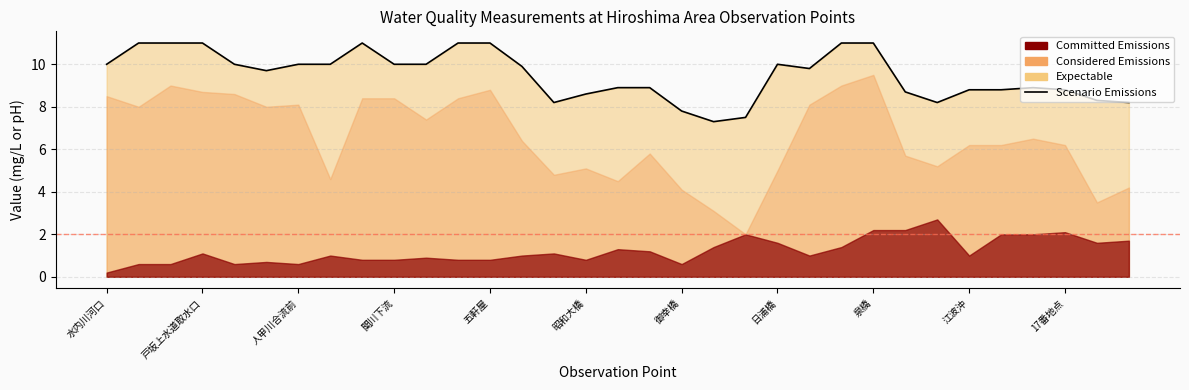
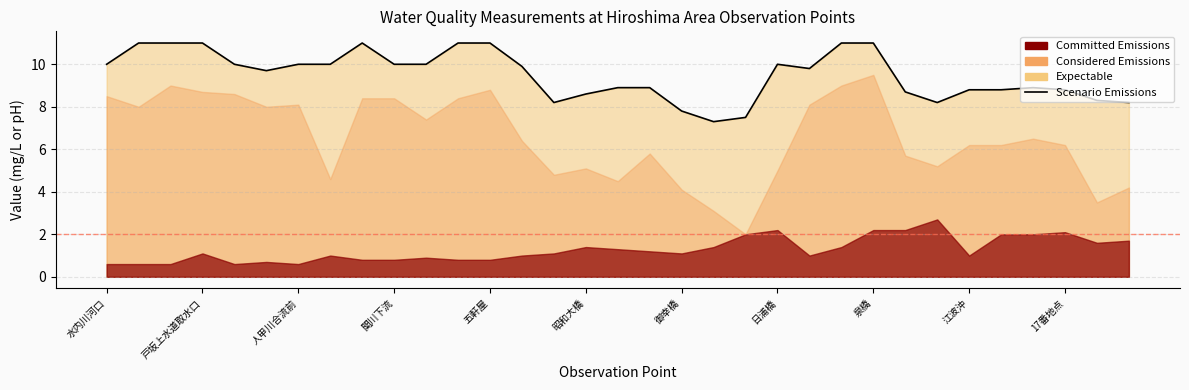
Committed Emissions, 水内川河口: 0.2 -> 0.6
Committed Emissions, 昭和大橋: 0.8 -> 1.4
Committed Emissions, 御幸橋: 0.6 -> 1.1
Committed Emissions, 日浦橋: 1.6 -> 2.2
